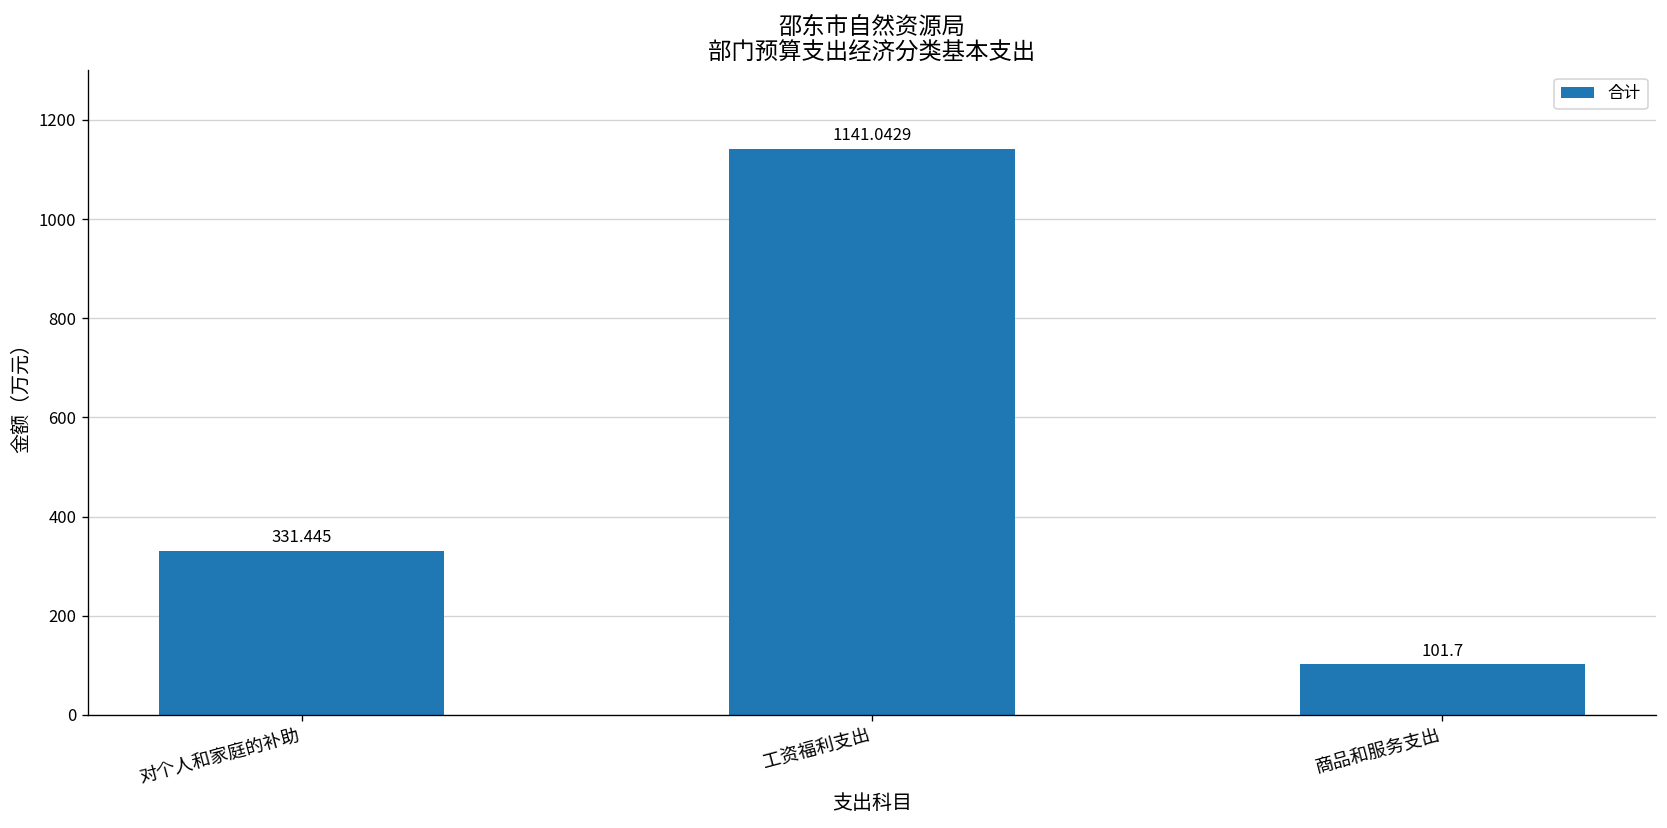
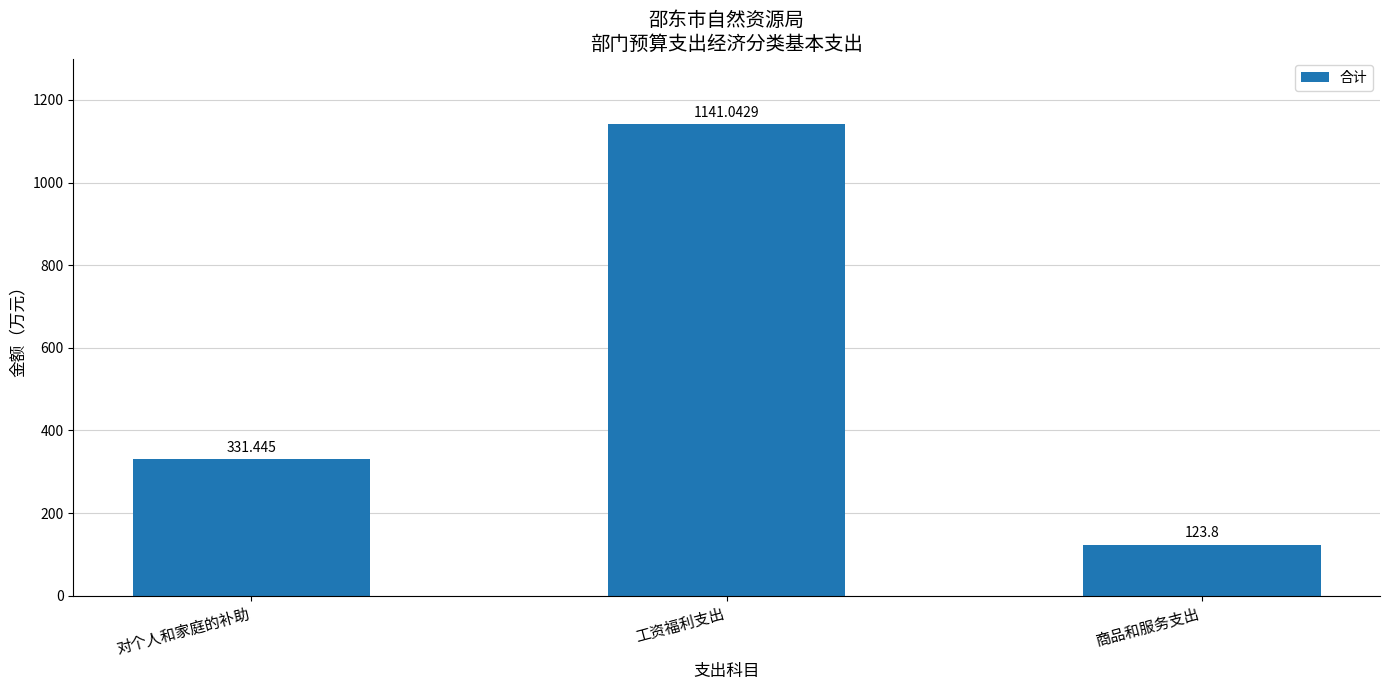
商品和服务支出: 101.7 -> 123.8
